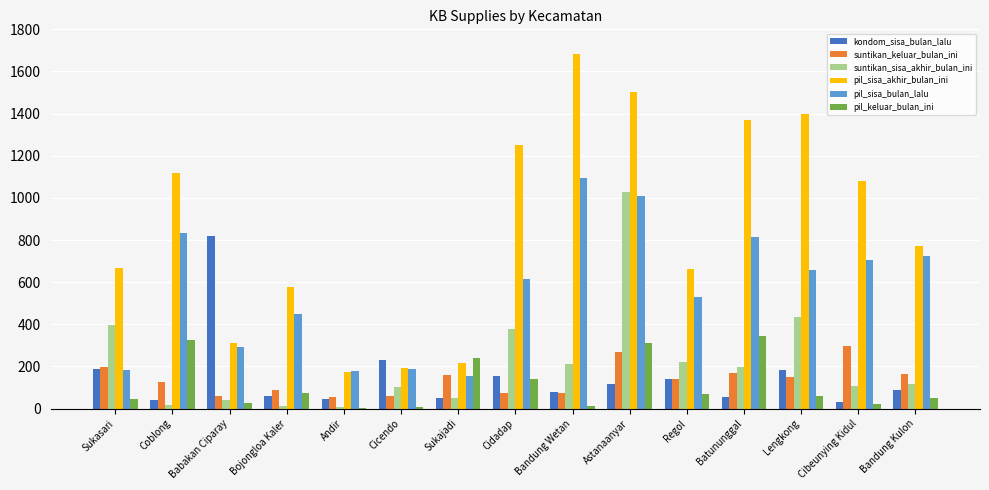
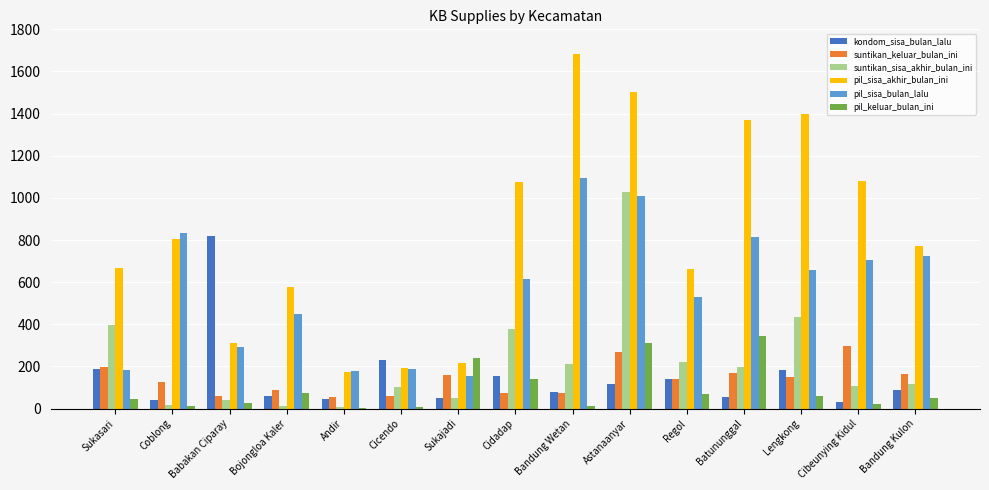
pil_sisa_akhir_bulan_ini, Coblong: 1120 -> 810
pil_keluar_bulan_ini, Coblong: 320 -> 10
pil_sisa_akhir_bulan_ini, Cidadap: 1250 -> 1080
